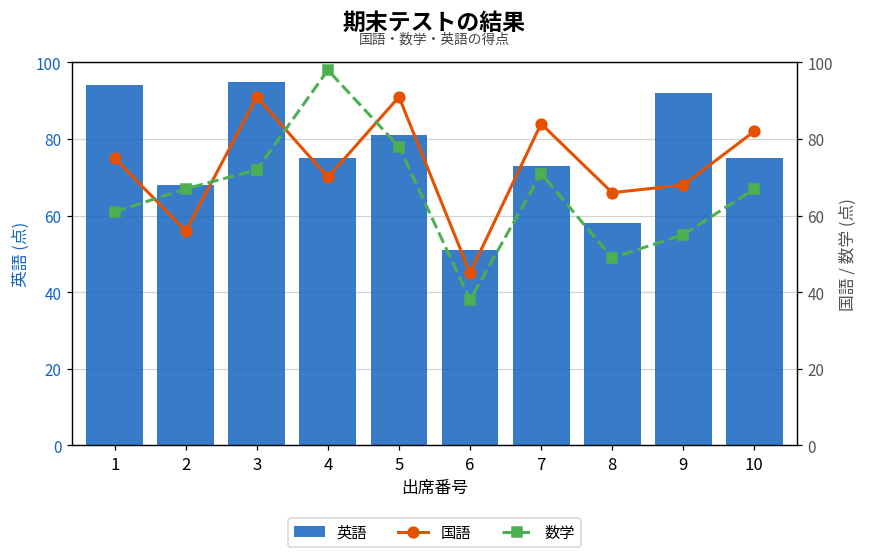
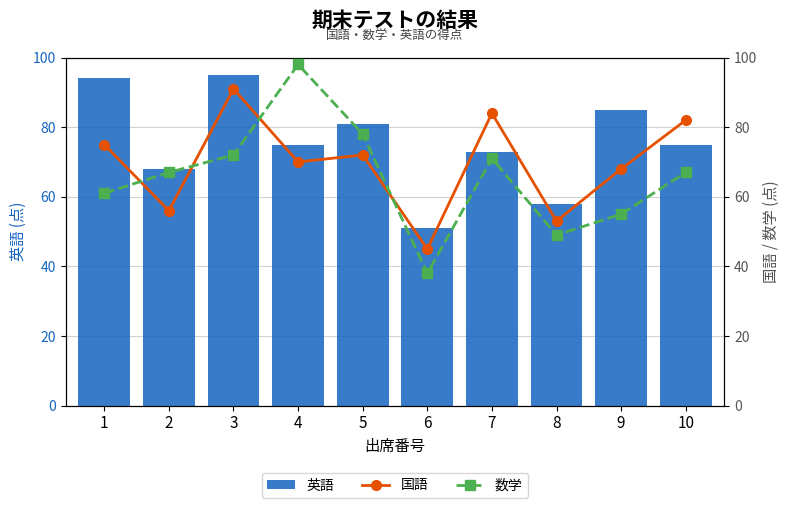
英語, 9: 92 -> 85
国語, 5: 91 -> 72
国語, 8: 66 -> 53
